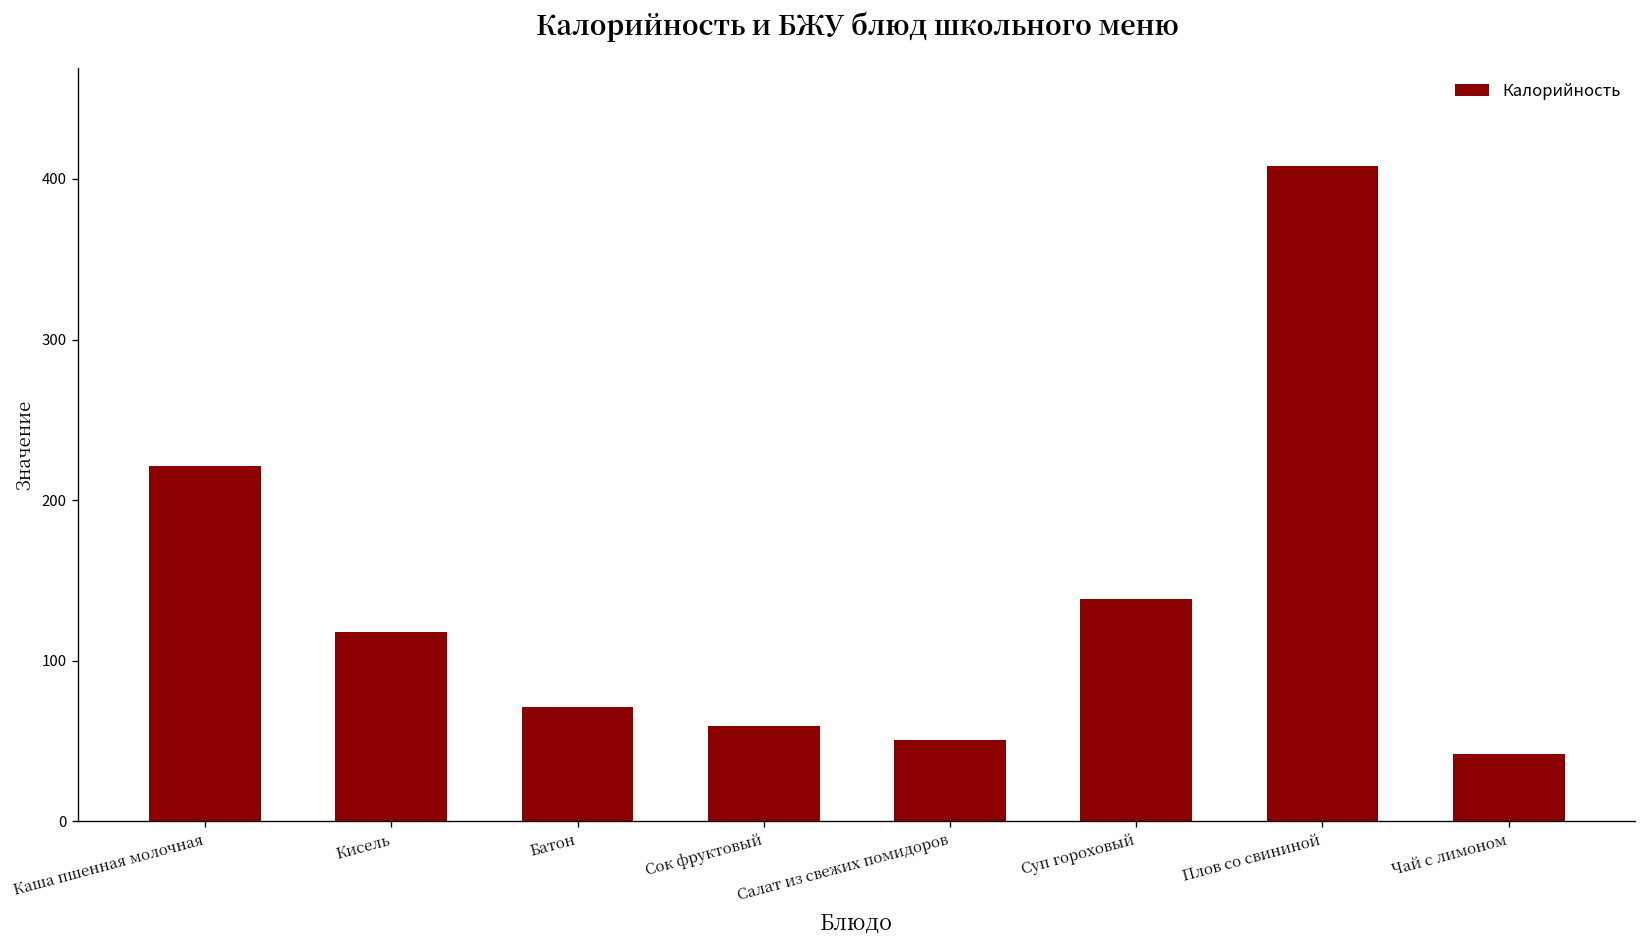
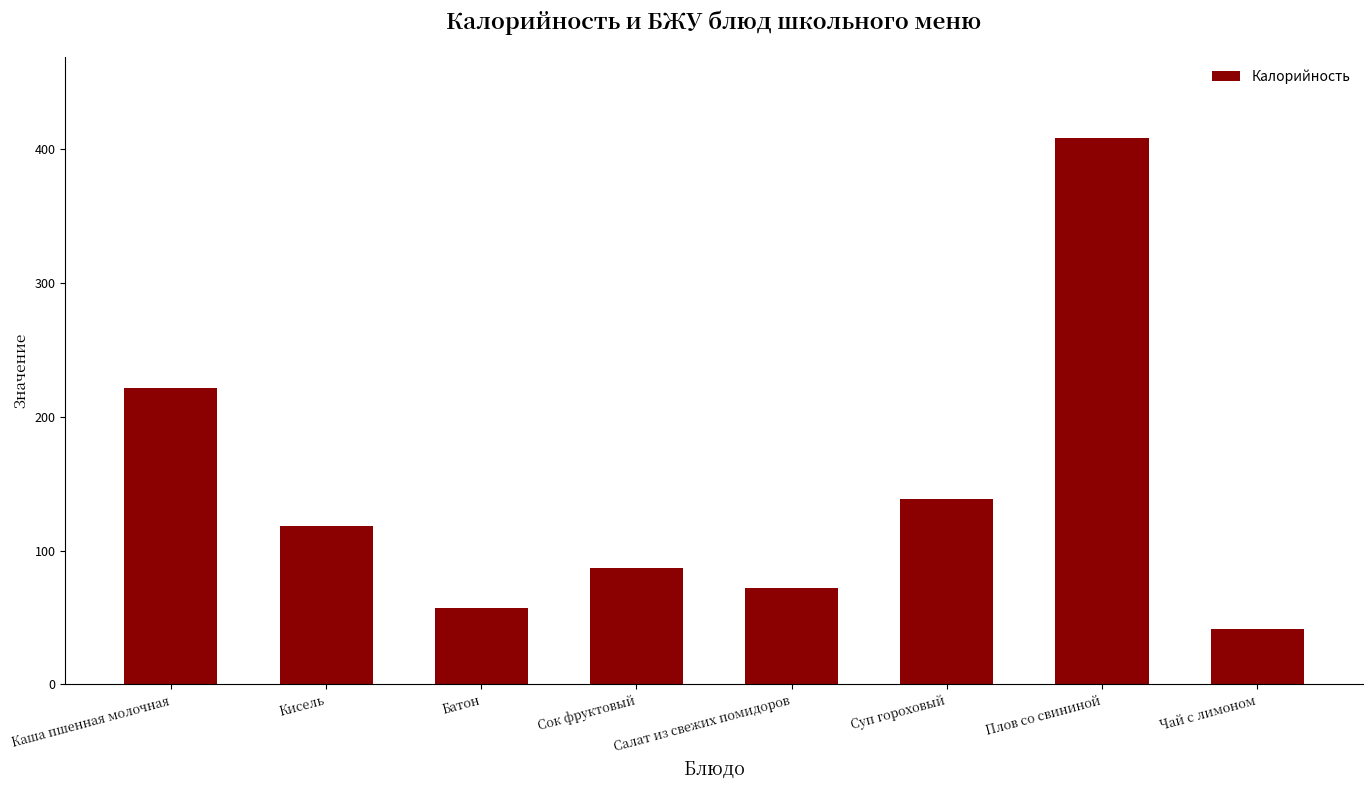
Батон: 71 -> 57
Сок фруктовый: 59 -> 87
Салат из свежих помидоров: 50 -> 72
